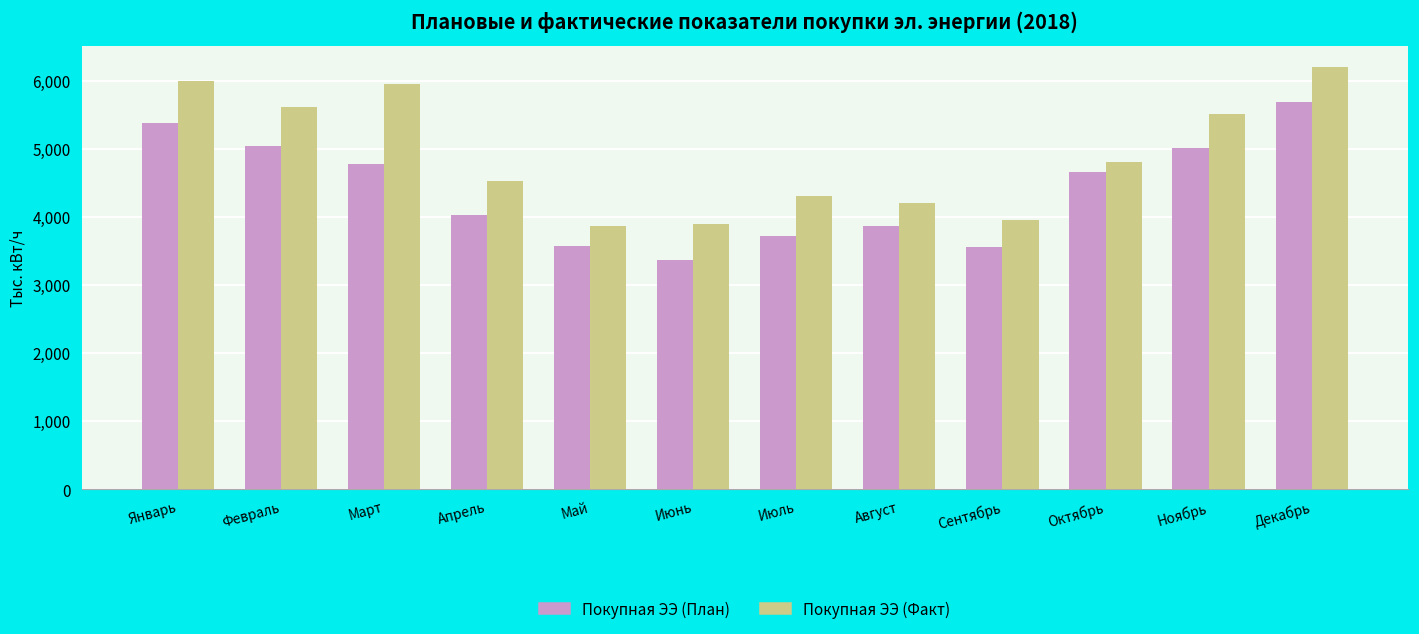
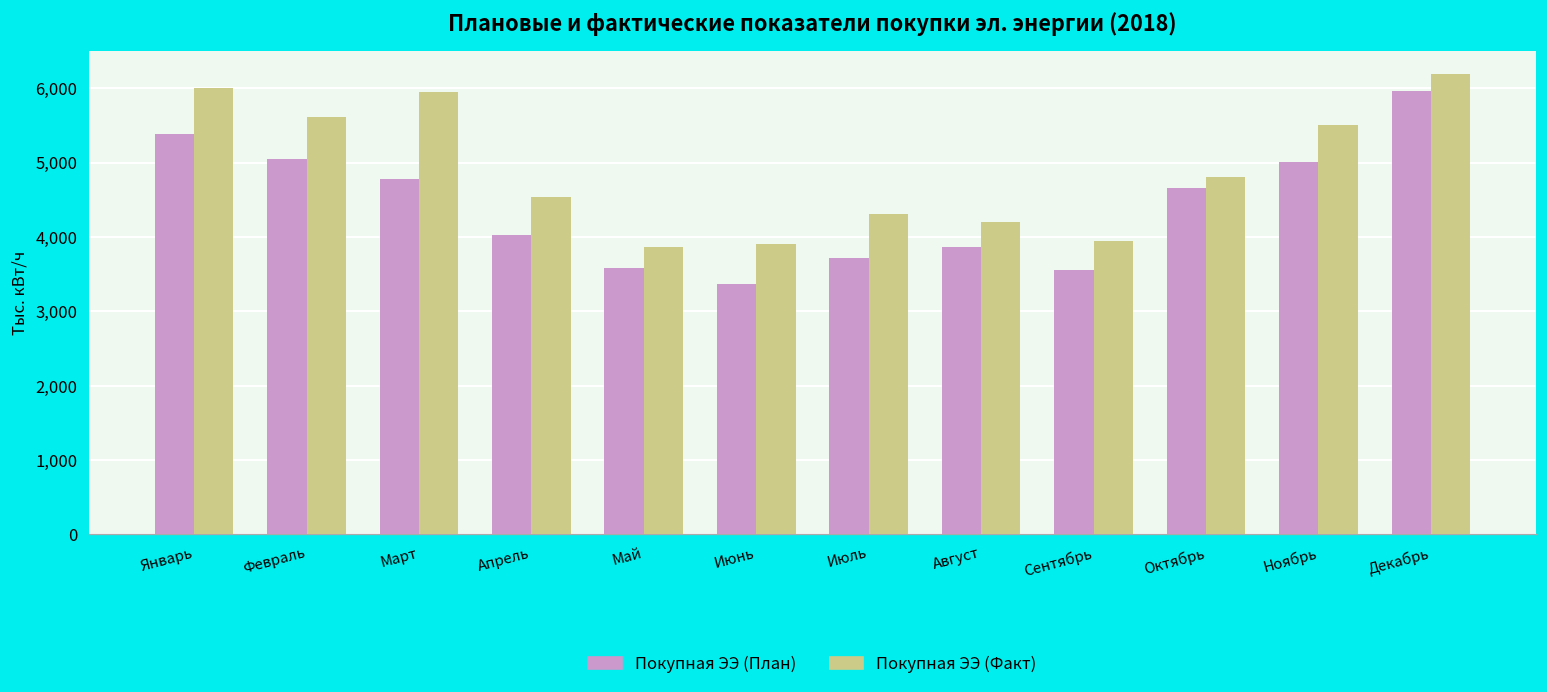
Покупная ЭЭ (План), Декабрь: 5,700 -> 6,000
